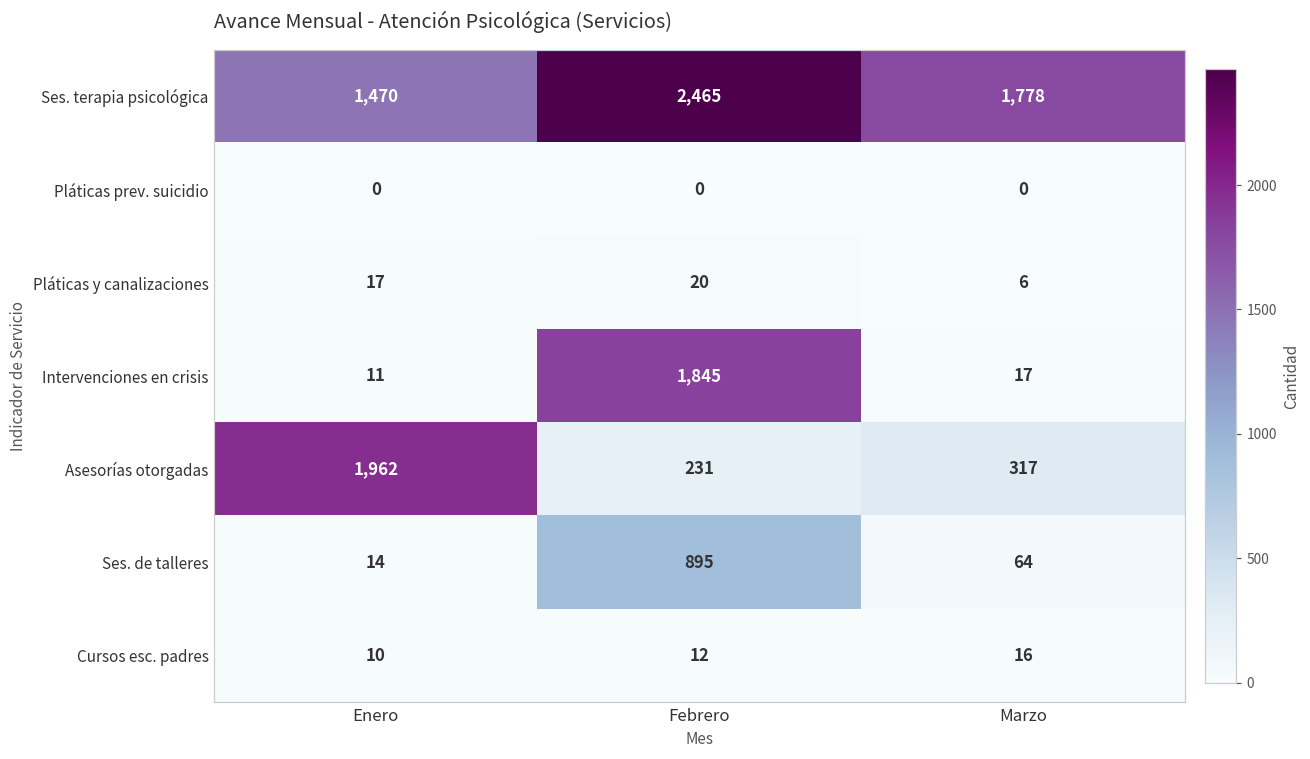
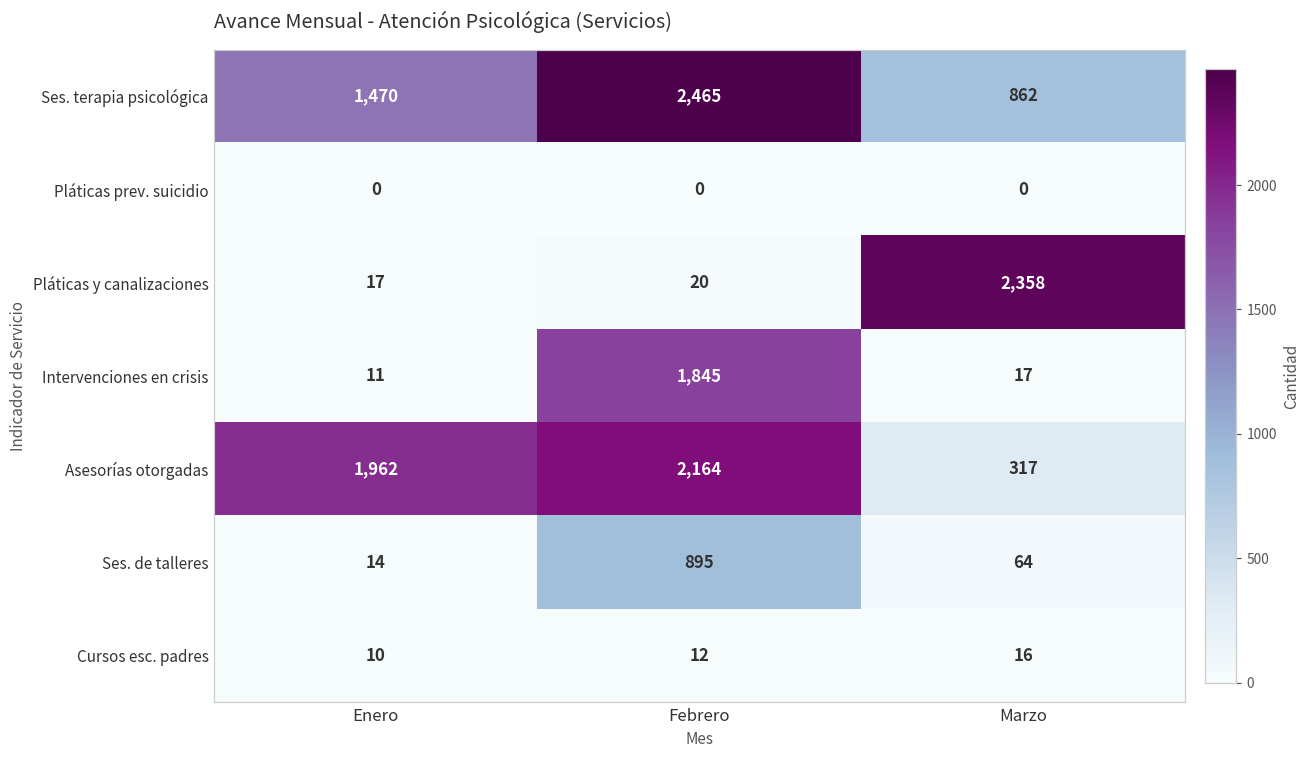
Ses. terapia psicológica, Marzo: 1,778 -> 862
Pláticas y canalizaciones, Marzo: 6 -> 2,358
Asesorías otorgadas, Febrero: 231 -> 2,164
